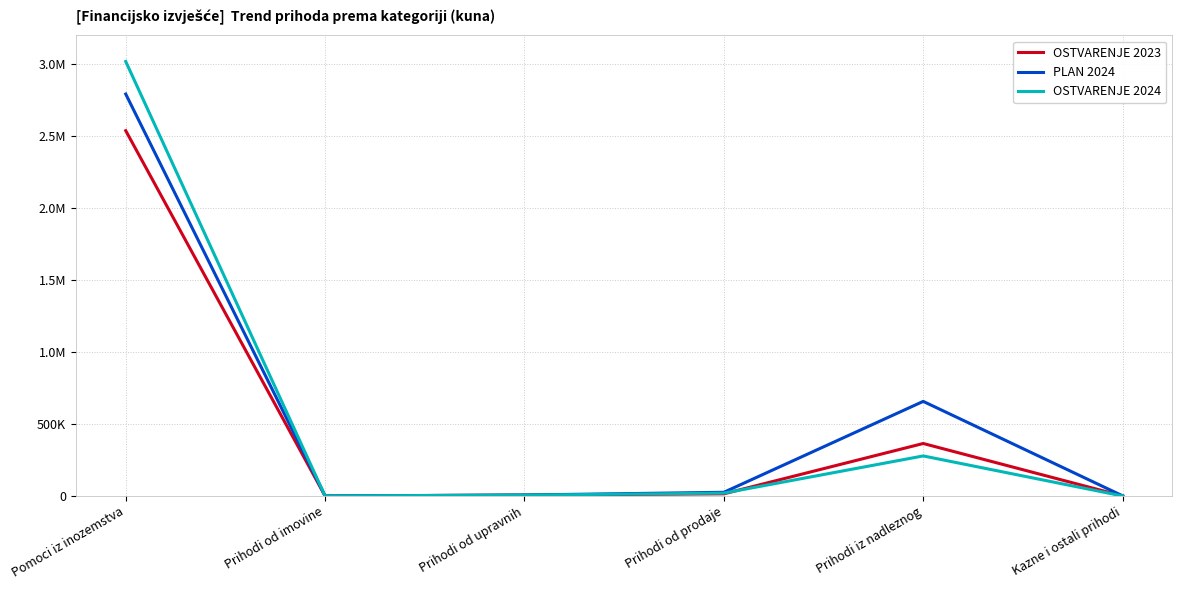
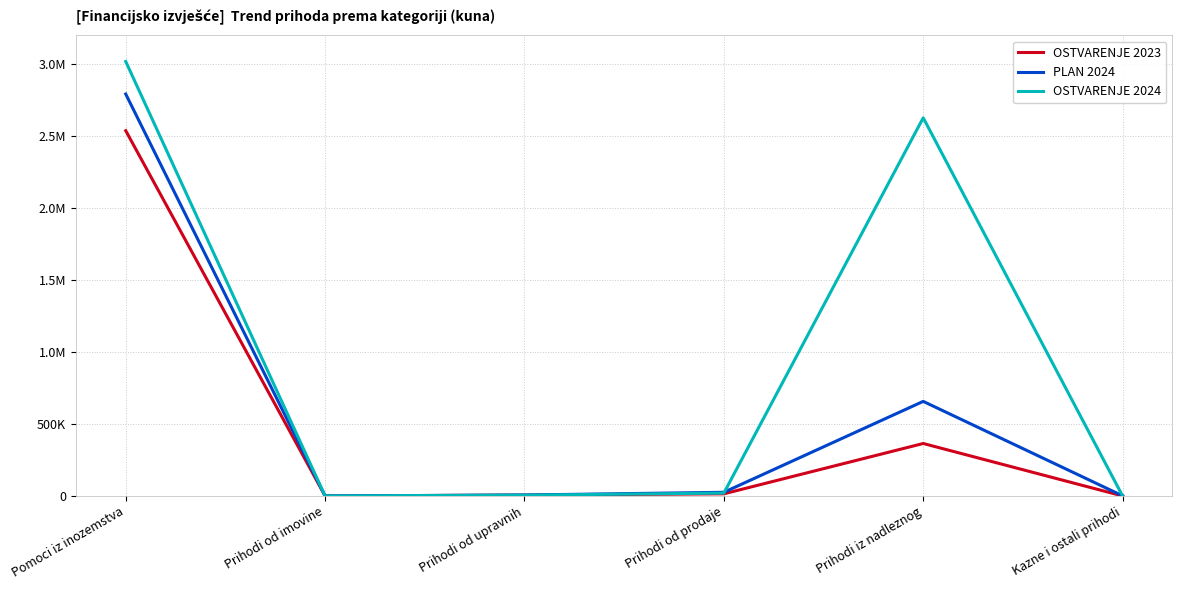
OSTVARENJE 2024, Prihodi iz nadleznog: 280000 -> 2630000
